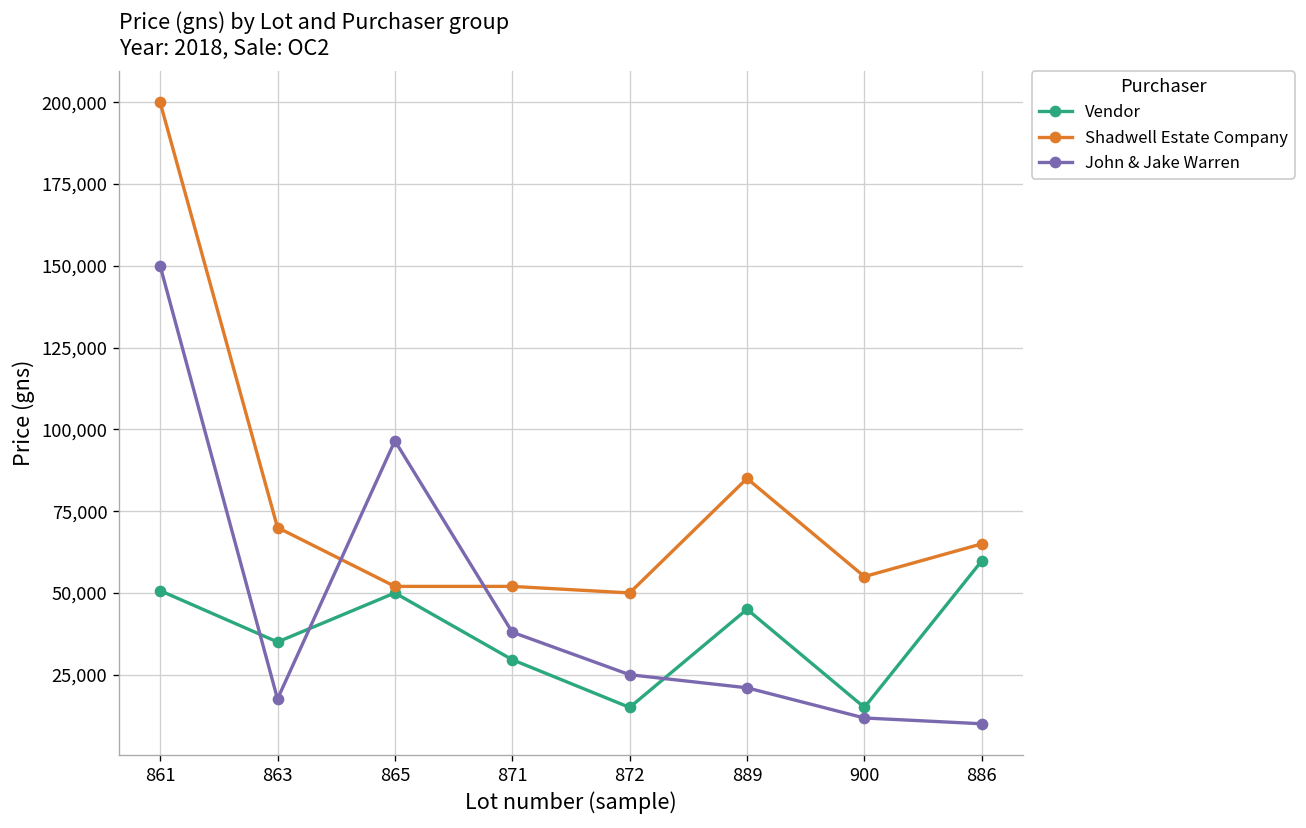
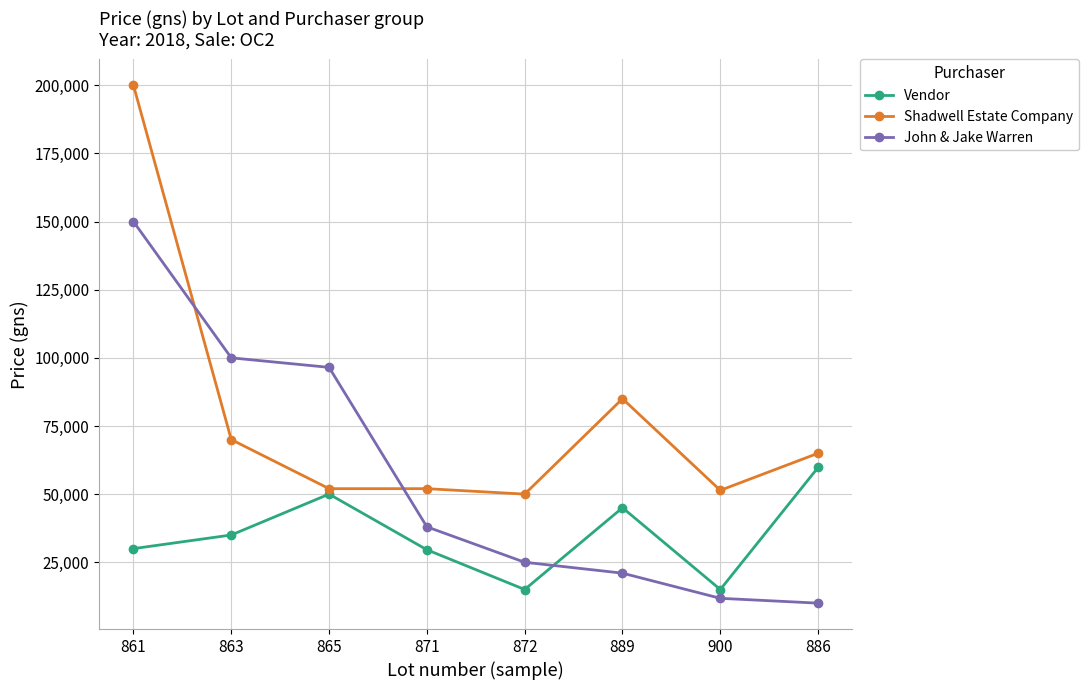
Vendor, 861: 51,000 -> 30,000
John & Jake Warren, 863: 18,000 -> 100,000
Shadwell Estate Company, 900: 55,000 -> 51,000
